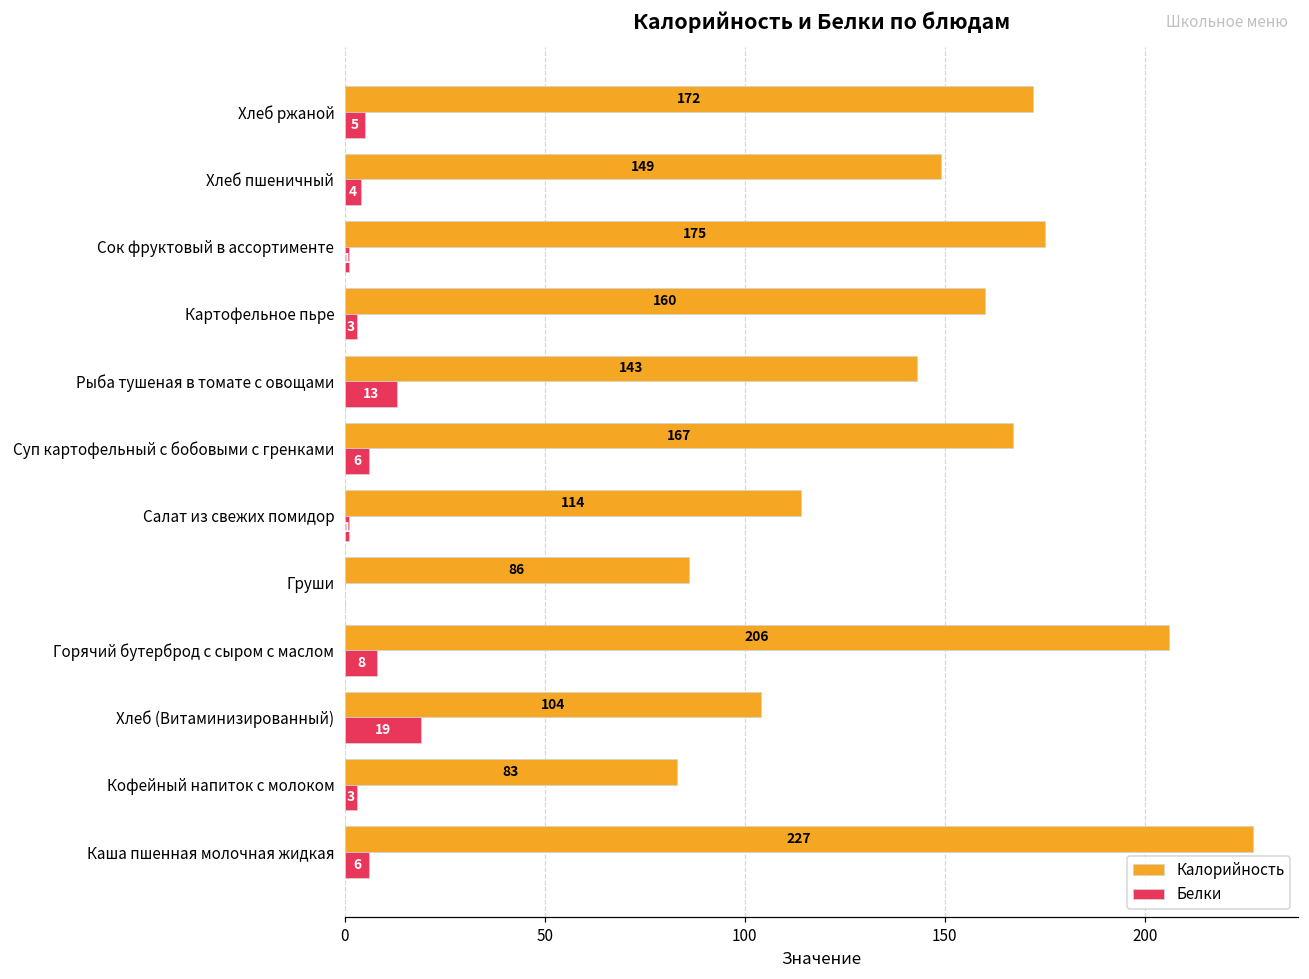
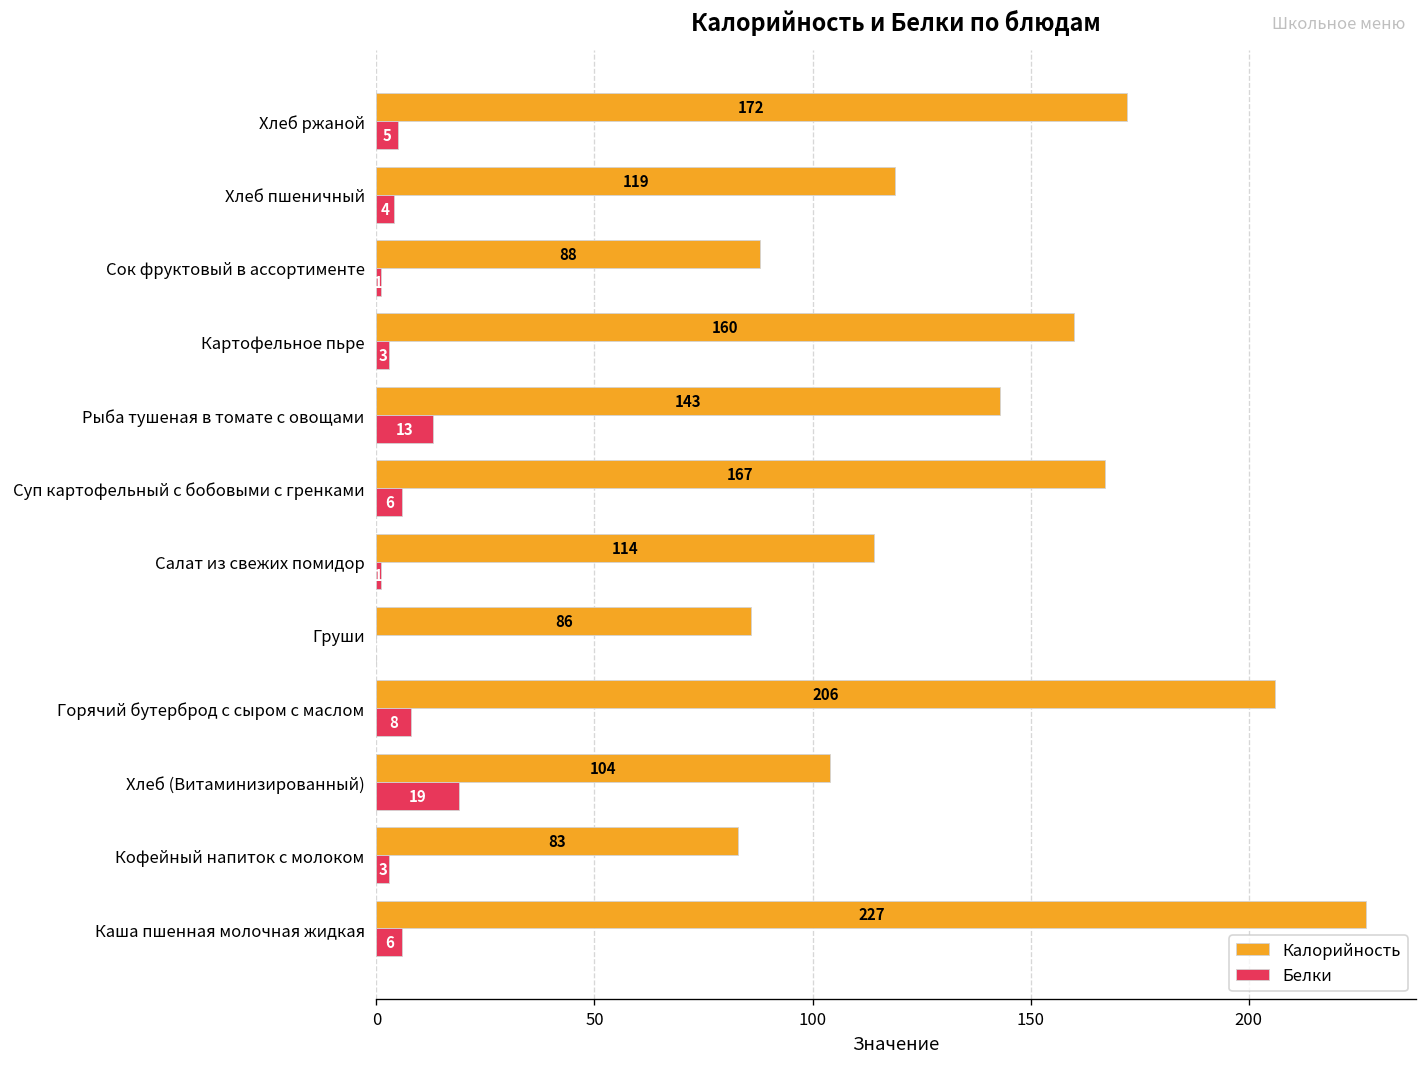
Калорийность, Хлеб пшеничный: 149 -> 119
Калорийность, Сок фруктовый в ассортименте: 175 -> 88
